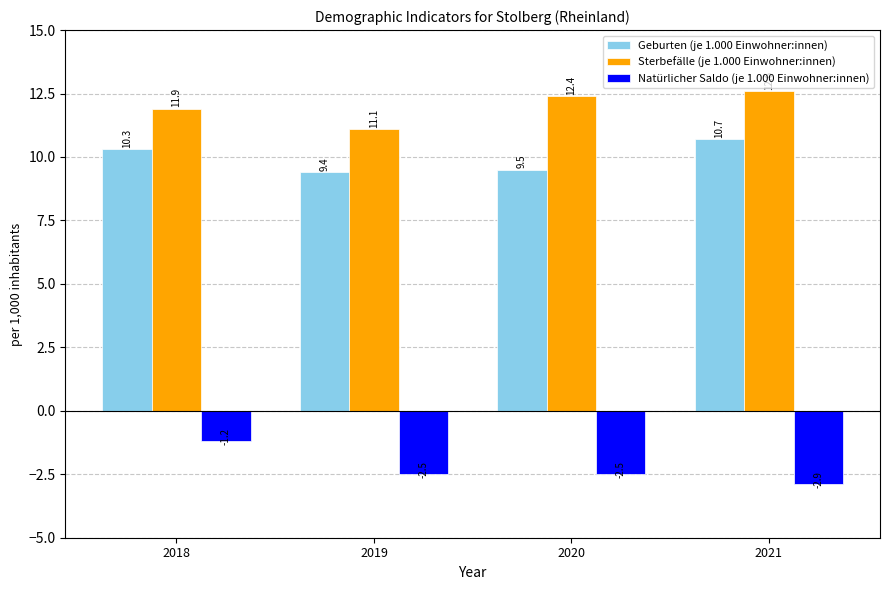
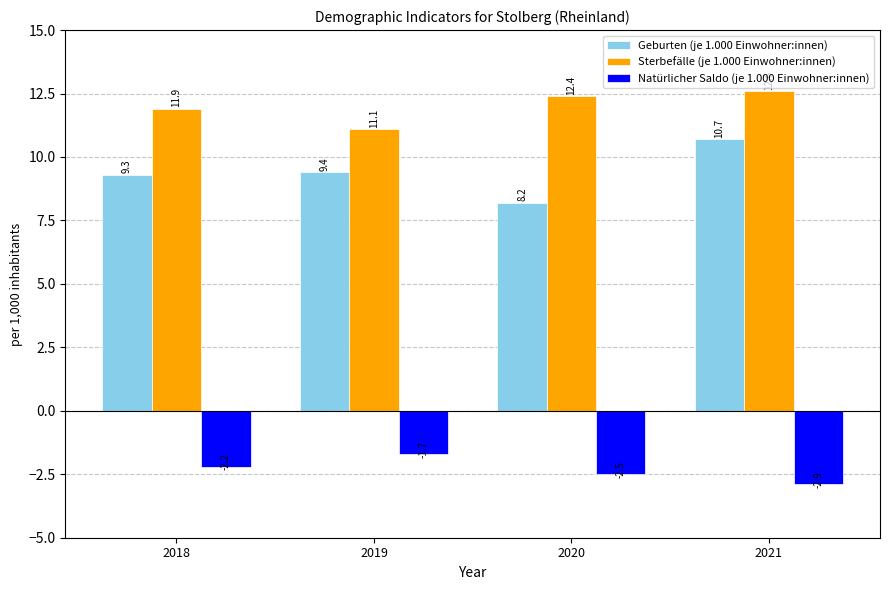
Geburten (je 1.000 Einwohner:innen), 2018: 10.3 -> 9.3
Natürlicher Saldo (je 1.000 Einwohner:innen), 2018: -1.2 -> -2.2
Natürlicher Saldo (je 1.000 Einwohner:innen), 2019: -2.5 -> -1.7
Geburten (je 1.000 Einwohner:innen), 2020: 9.5 -> 8.2
